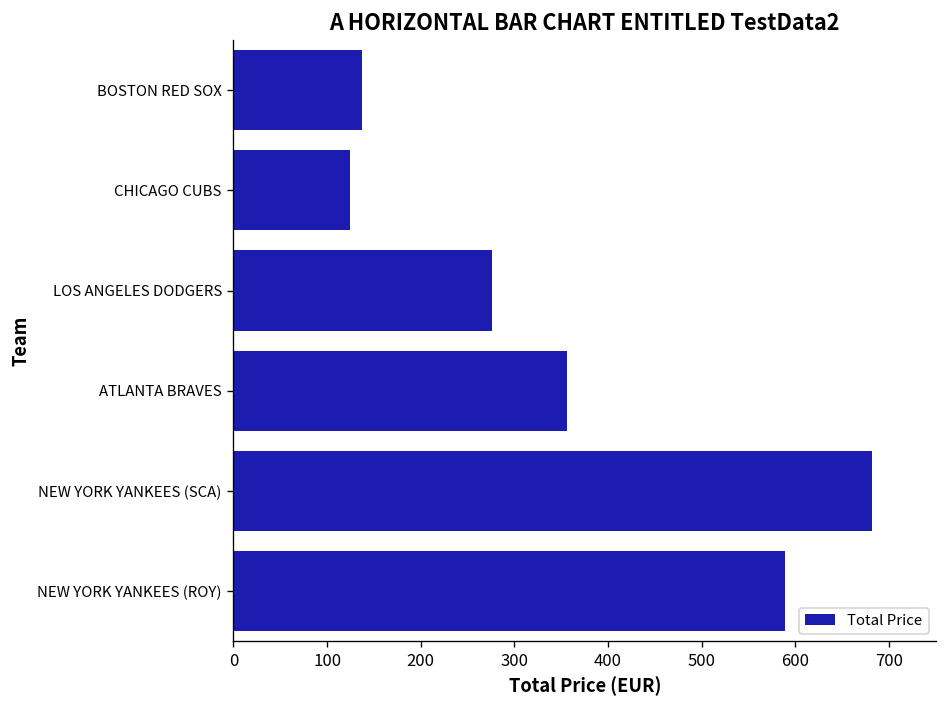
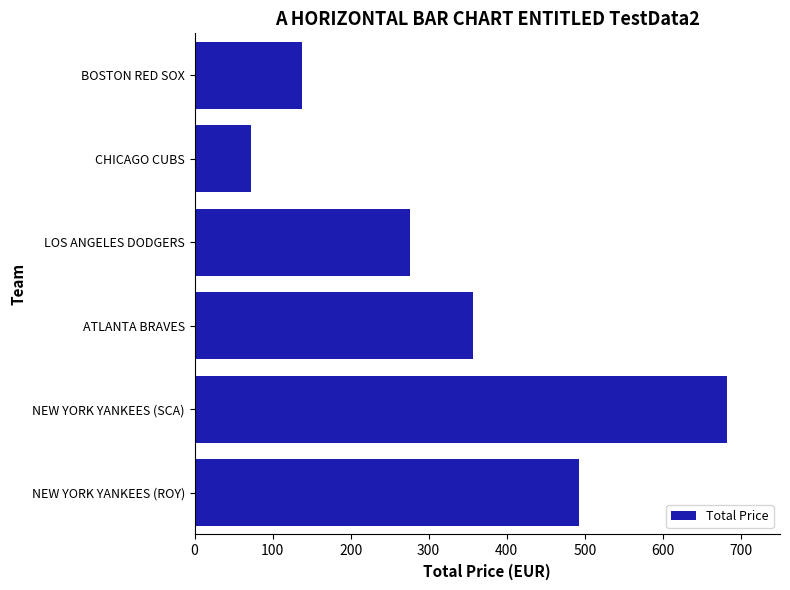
CHICAGO CUBS: 120 -> 70
NEW YORK YANKEES (ROY): 590 -> 490
